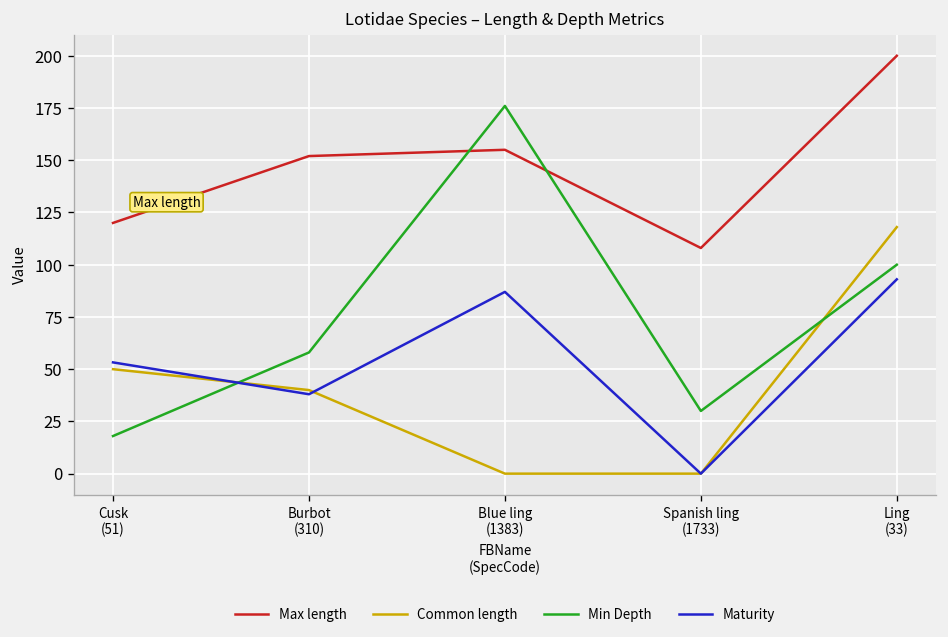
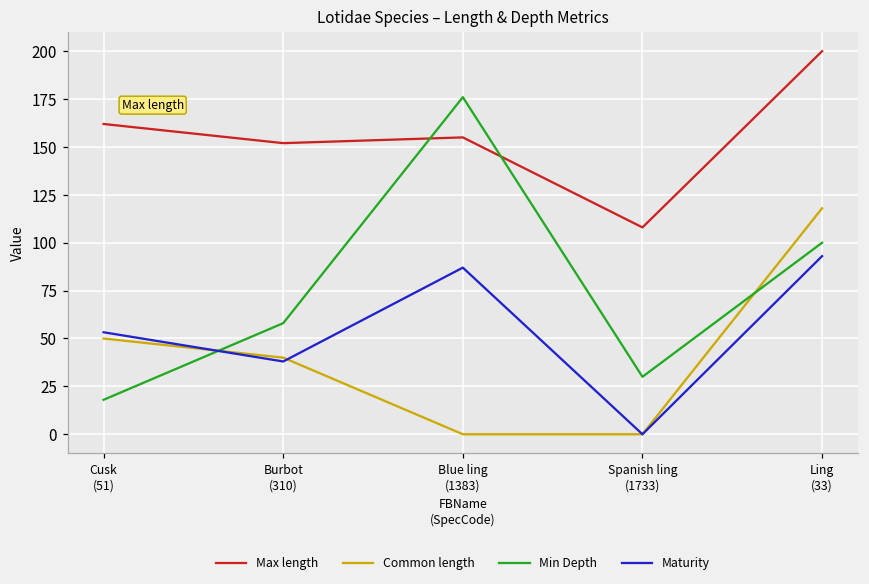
Max length, Cusk (51): 120 -> 162
